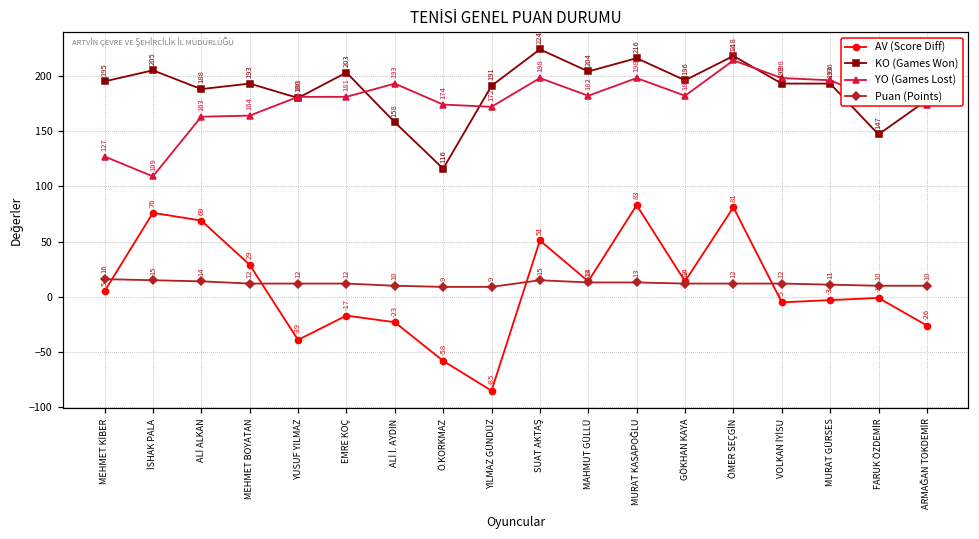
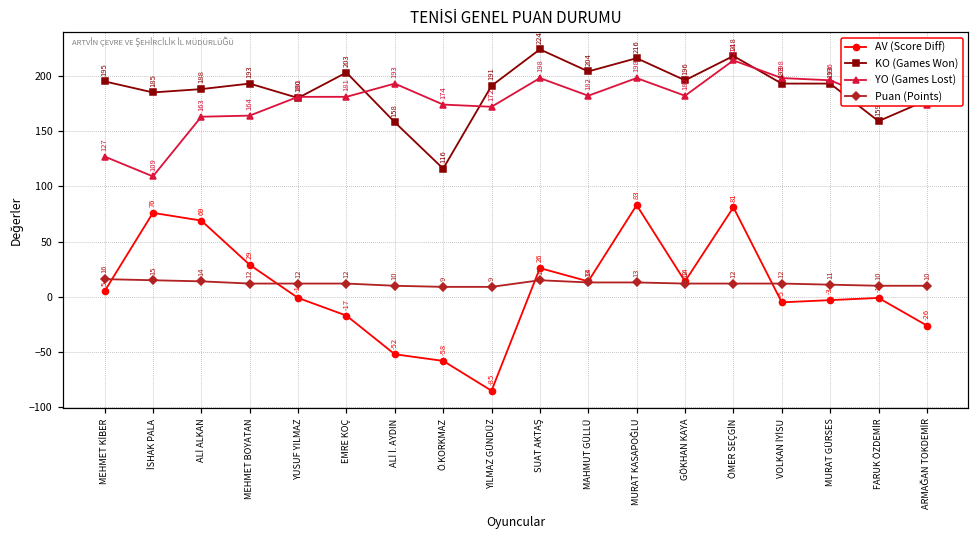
KO (Games Won), İSHAK PALA: 205 -> 185
AV (Score Diff), YUSUF YILMAZ: -39 -> -1
AV (Score Diff), ALİ İ. AYDIN: -23 -> -52
AV (Score Diff), SUAT AKTAŞ: 51 -> 26
KO (Games Won), FARUK ÖZDEMİR: 147 -> 159
